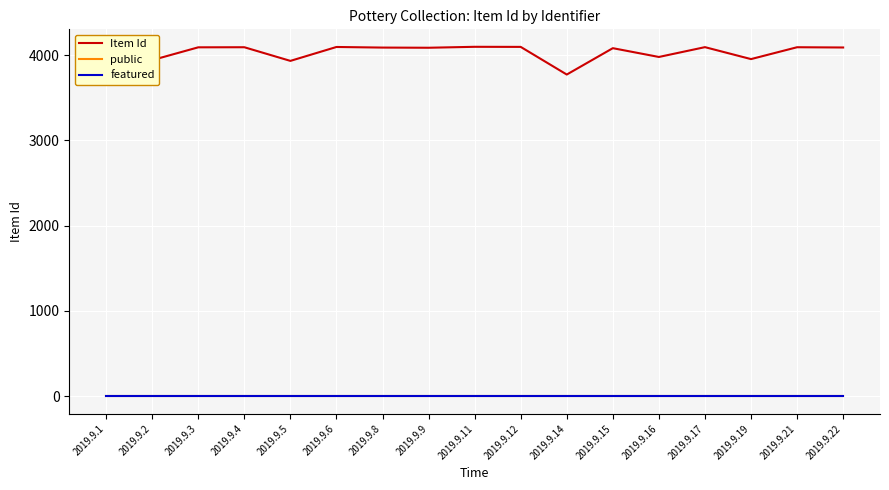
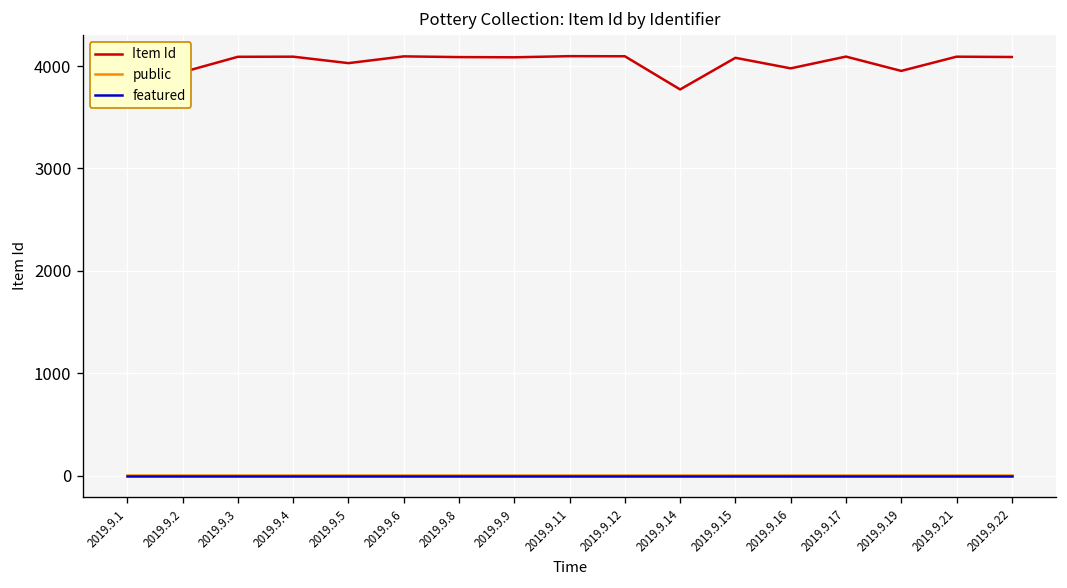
Item Id, 2019.9.5: 3900 -> 4000
